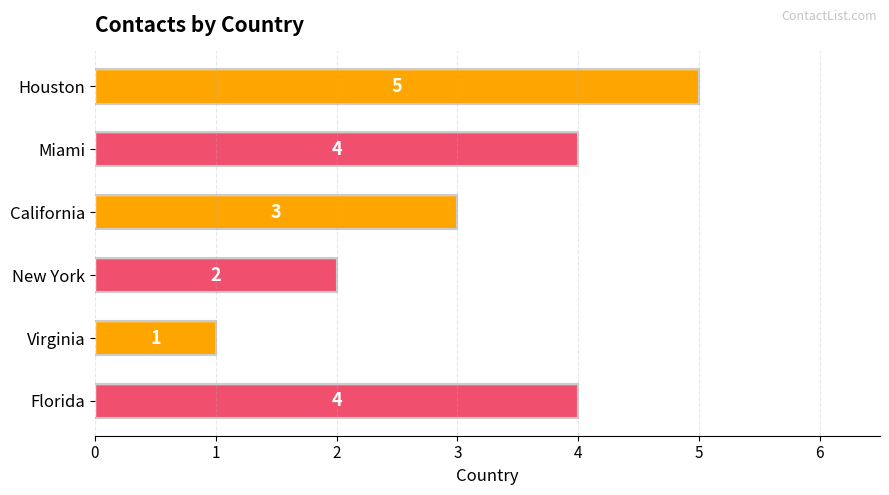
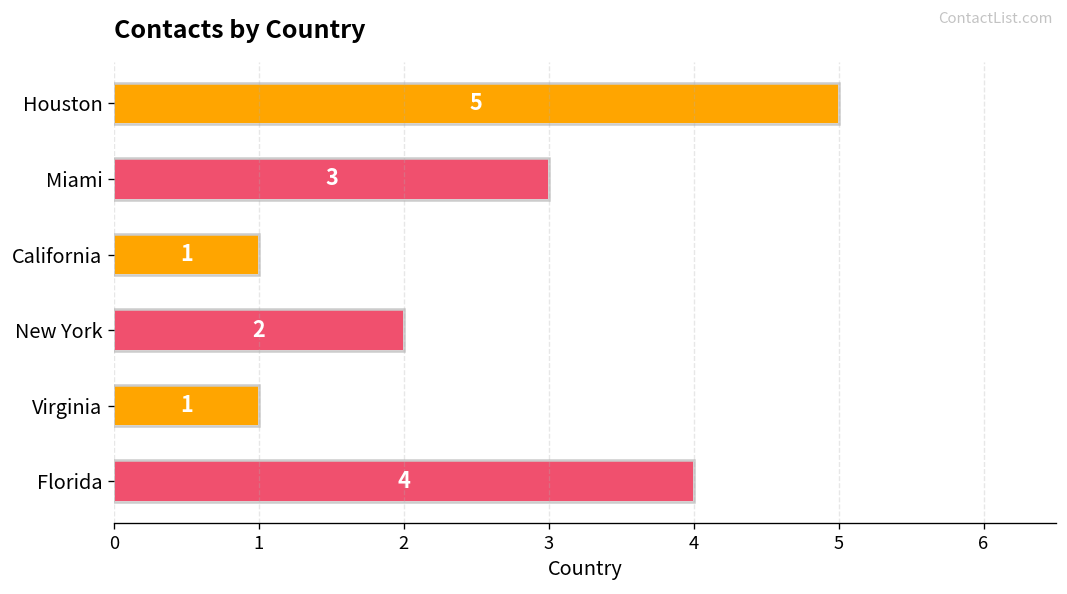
Miami: 4 -> 3
California: 3 -> 1
